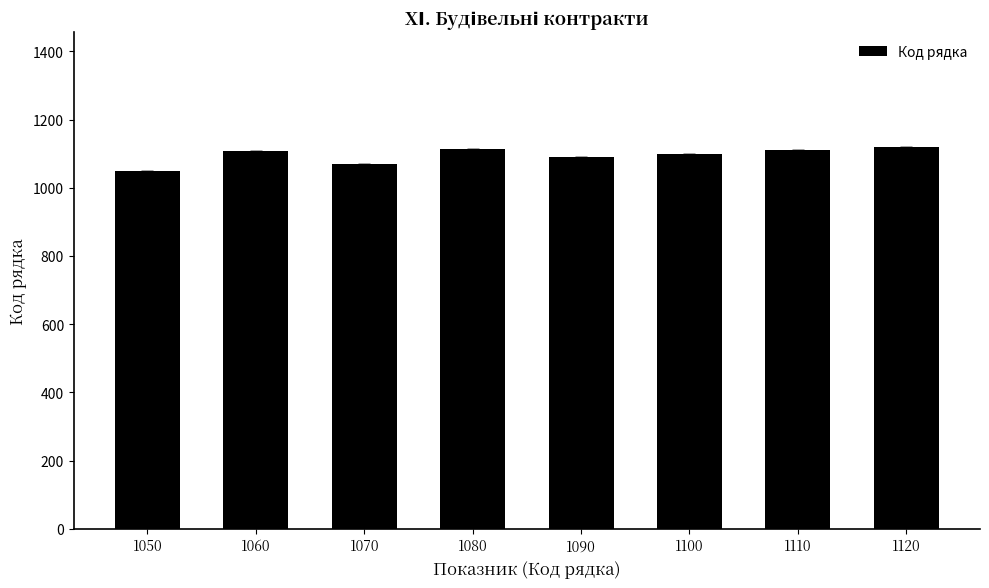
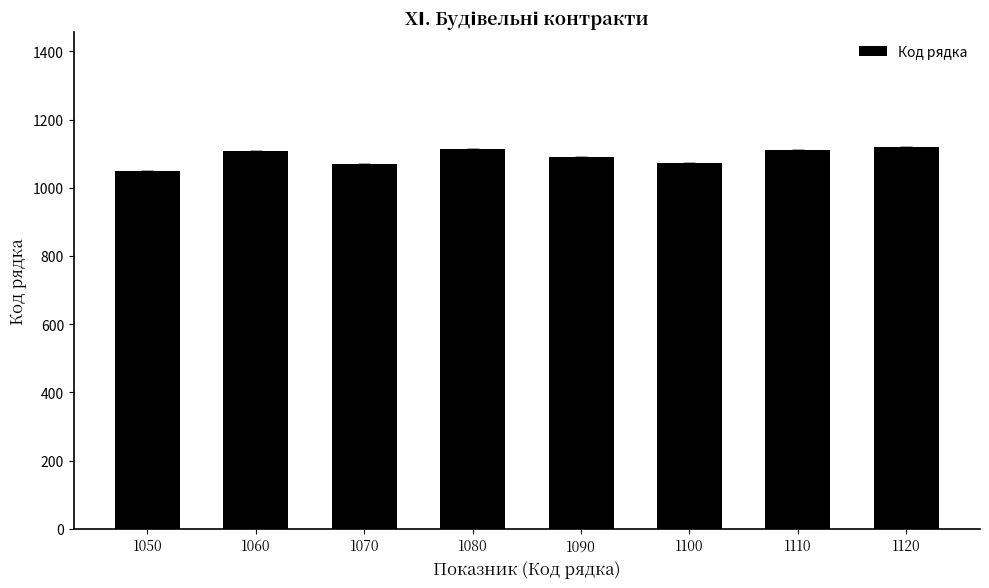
1100: 1100 -> 1070
